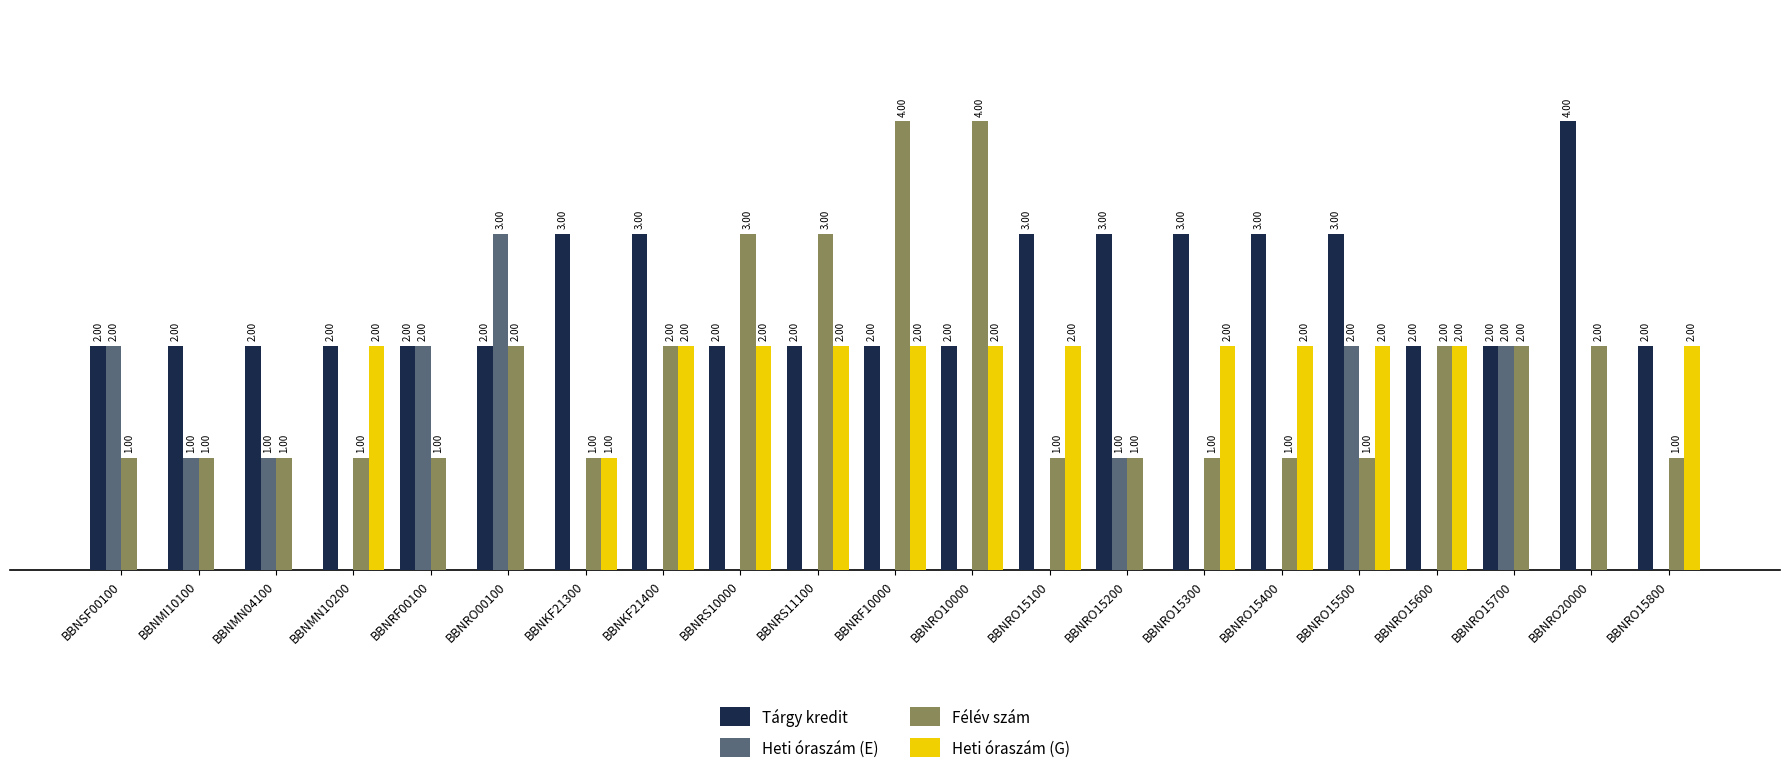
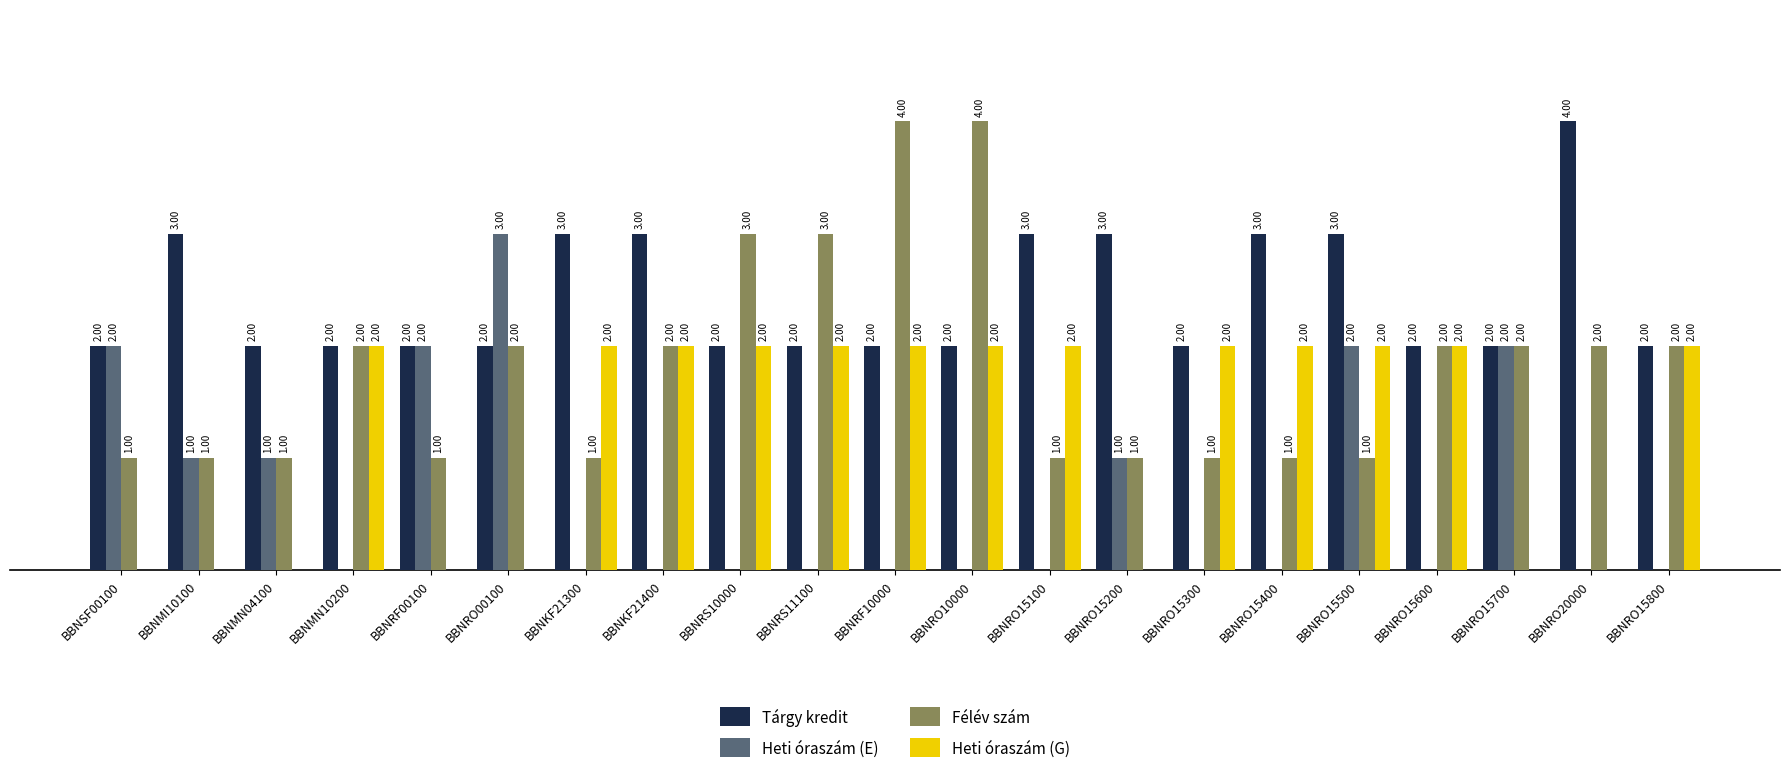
Tárgy kredit, BBNMI10100: 2.00 -> 3.00
Félév szám, BBNMN10200: 1.00 -> 2.00
Heti óraszám (G), BBNKF21300: 1.00 -> 2.00
Tárgy kredit, BBNRO15300: 3.00 -> 2.00
Félév szám, BBNRO15800: 1.00 -> 2.00
